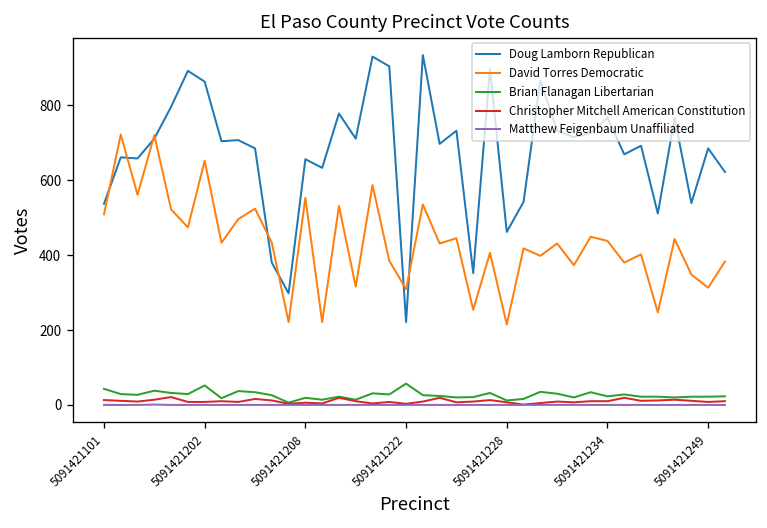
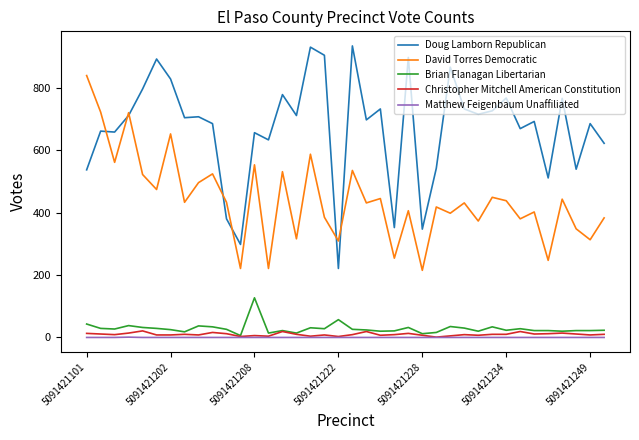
David Torres Democratic, 5091421101: 510 -> 840
Doug Lamborn Republican, 5091421202: 860 -> 830
Brian Flanagan Libertarian, 5091421202: 50 -> 30
Brian Flanagan Libertarian, 5091421208: 20 -> 130
Doug Lamborn Republican, 5091421228: 460 -> 350
